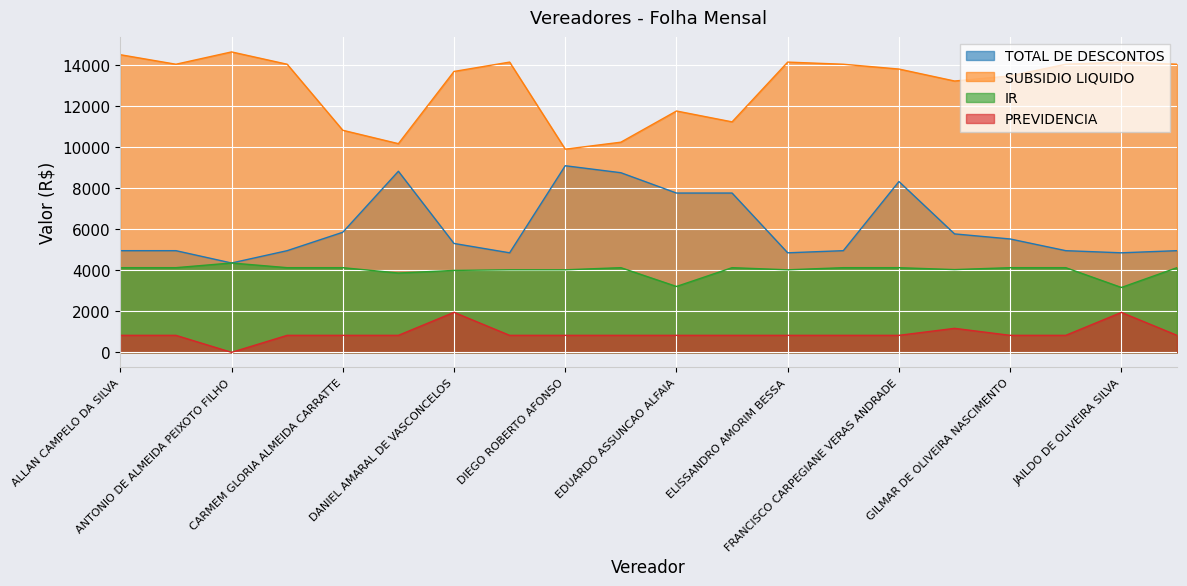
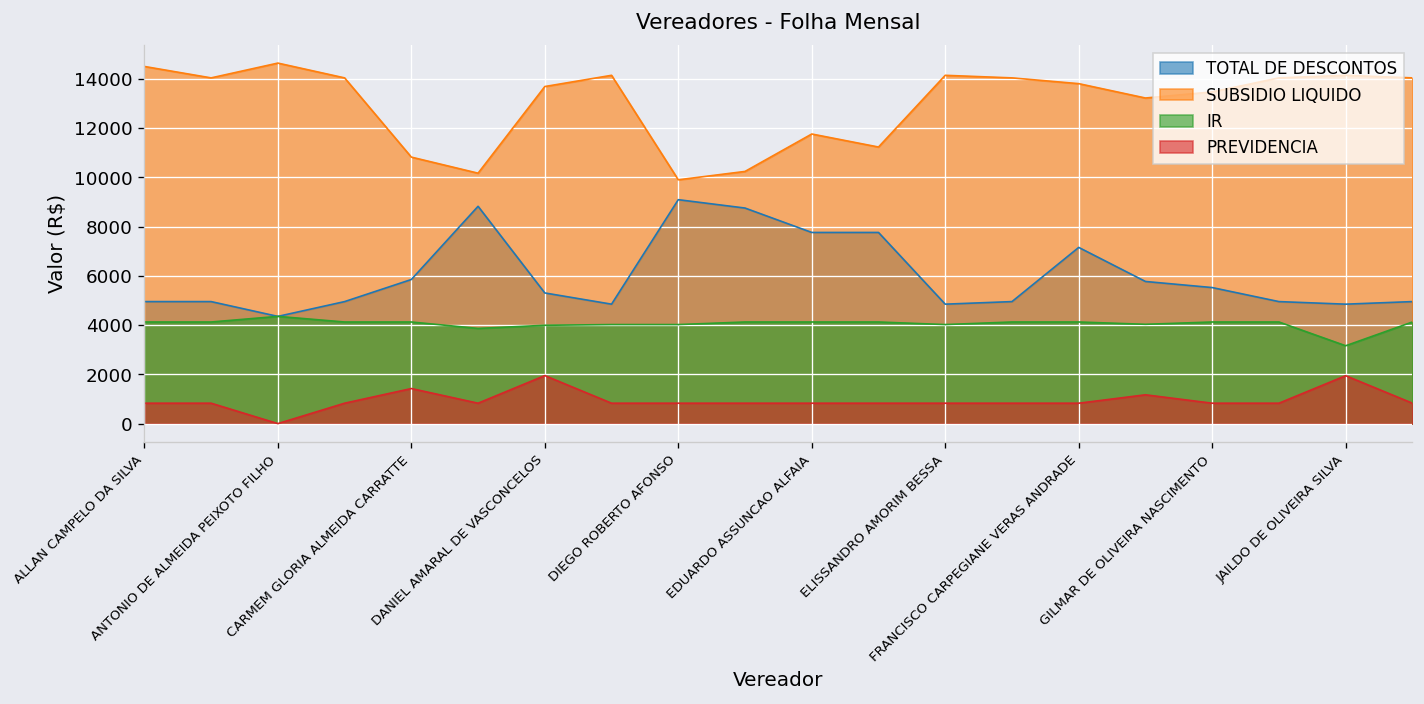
PREVIDENCIA, CARMEM GLORIA ALMEIDA CARRATTE: 800 -> 1400
IR, EDUARDO ASSUNCAO ALFAIA: 3200 -> 4100
TOTAL DE DESCONTOS, FRANCISCO CARPEGIANE VERAS ANDRADE: 8300 -> 7200
